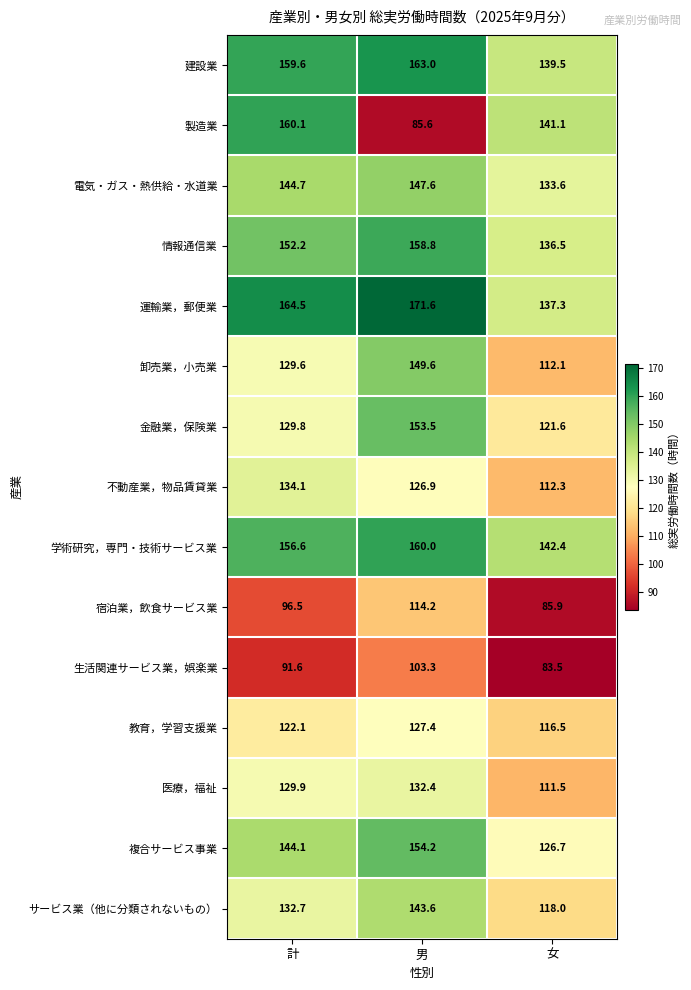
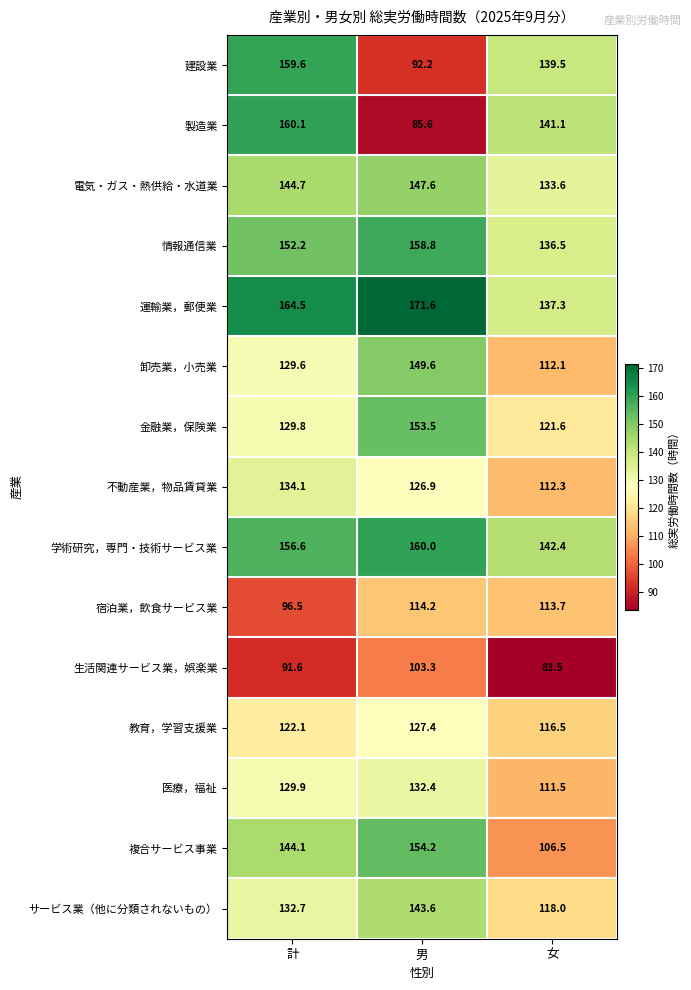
建設業, 男: 163.0 -> 92.2
宿泊業，飲食サービス業, 女: 85.9 -> 113.7
複合サービス事業, 女: 126.7 -> 106.5
